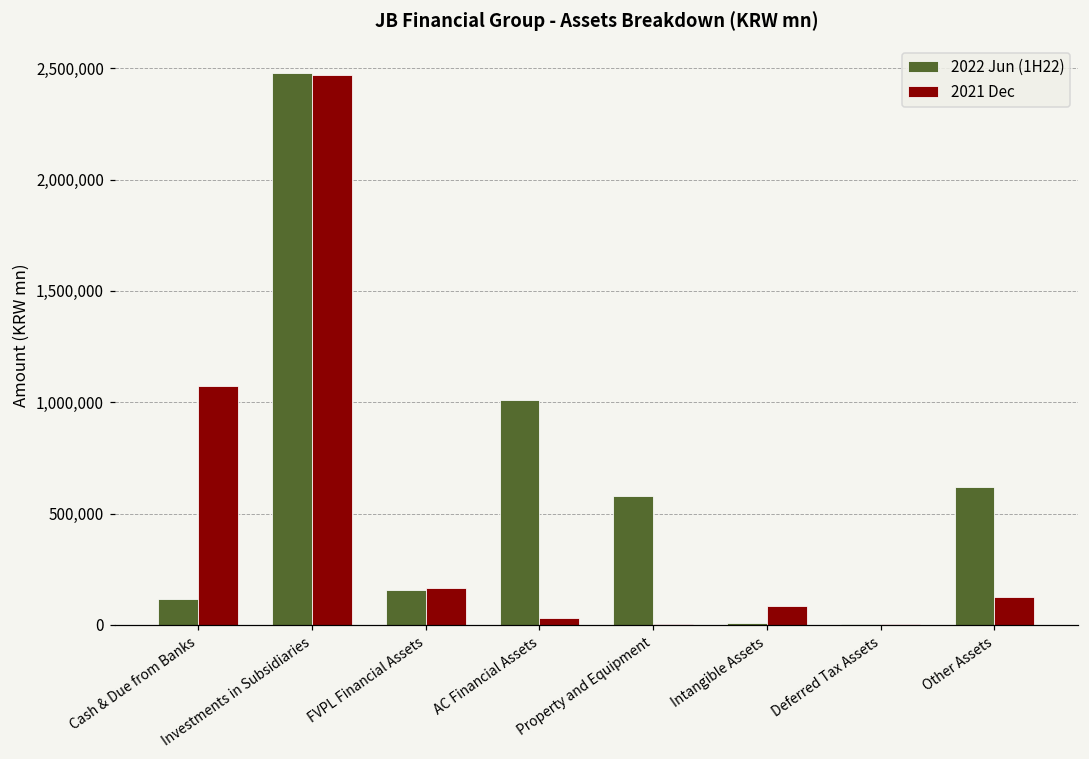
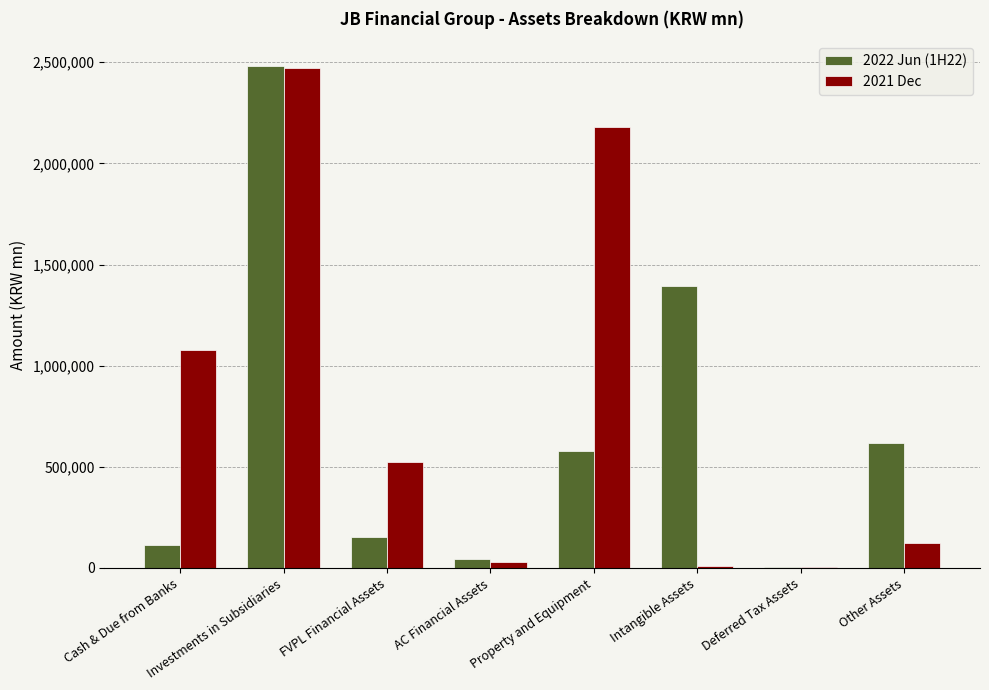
2021 Dec, FVPL Financial Assets: 160,000 -> 530,000
2022 Jun (1H22), AC Financial Assets: 1,010,000 -> 40,000
2021 Dec, Property and Equipment: 0 -> 2,180,000
2022 Jun (1H22), Intangible Assets: 10,000 -> 1,390,000
2021 Dec, Intangible Assets: 90,000 -> 10,000
